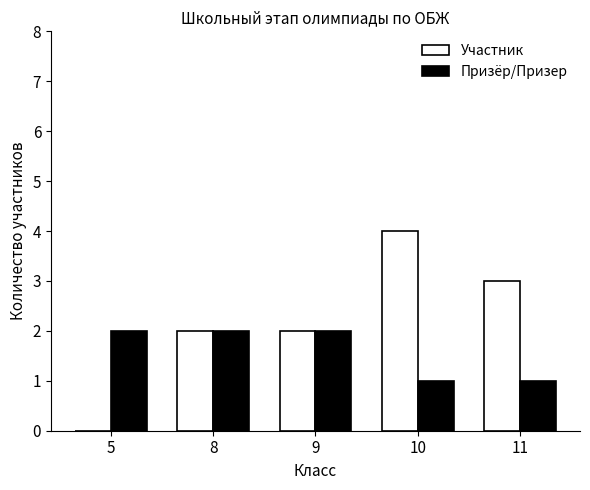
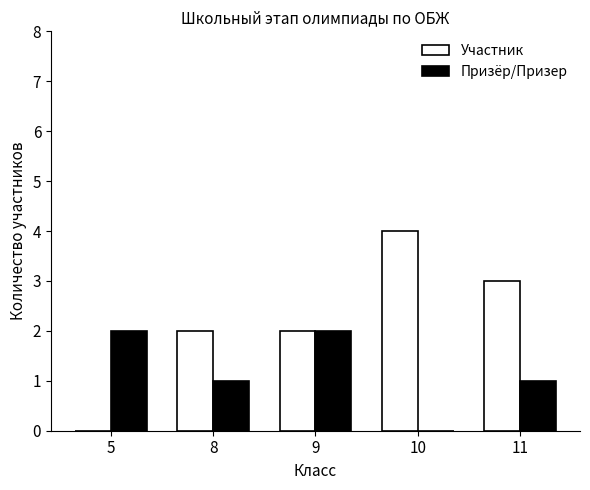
Призёр/Призер, 8: 2 -> 1
Призёр/Призер, 10: 1 -> 0
